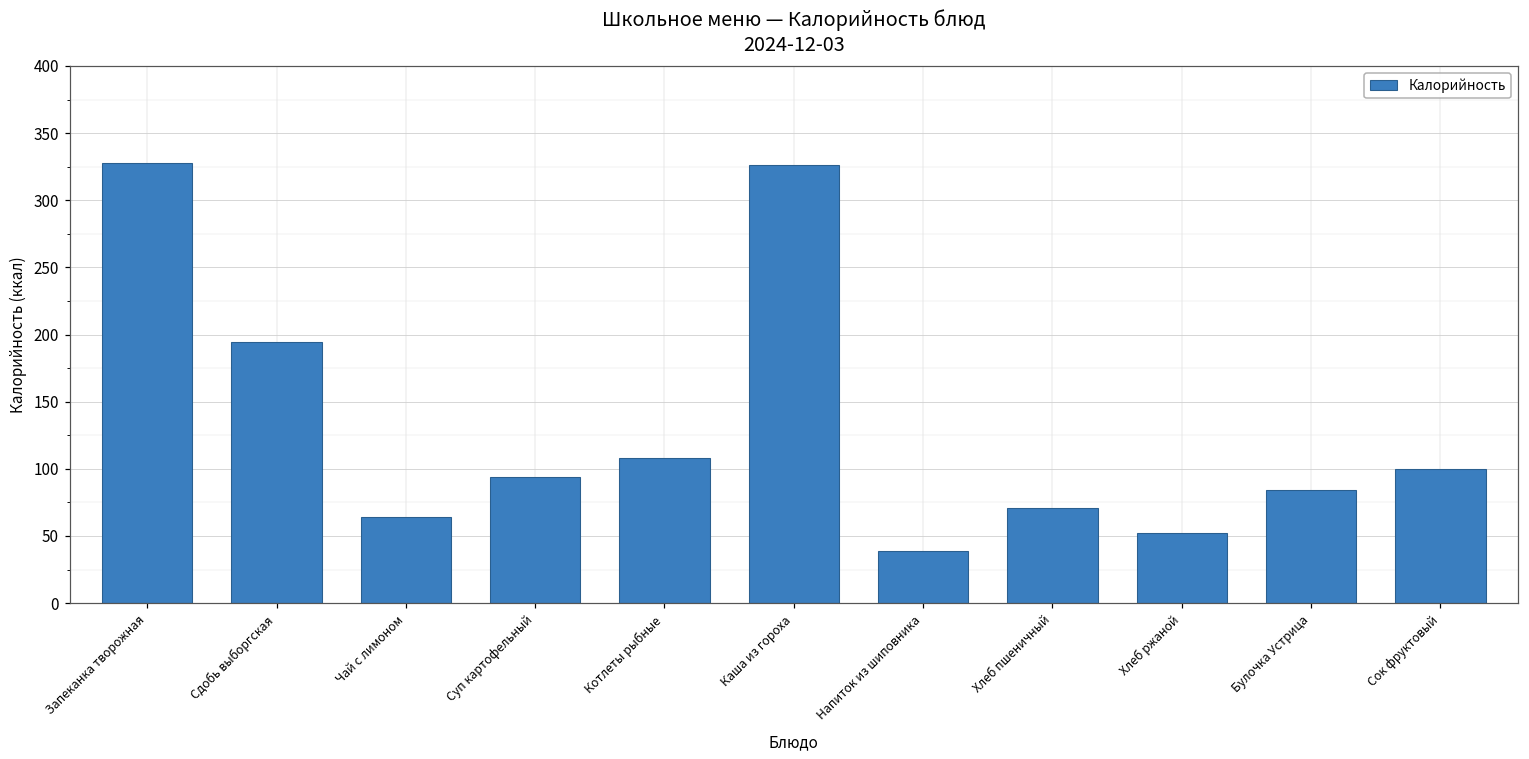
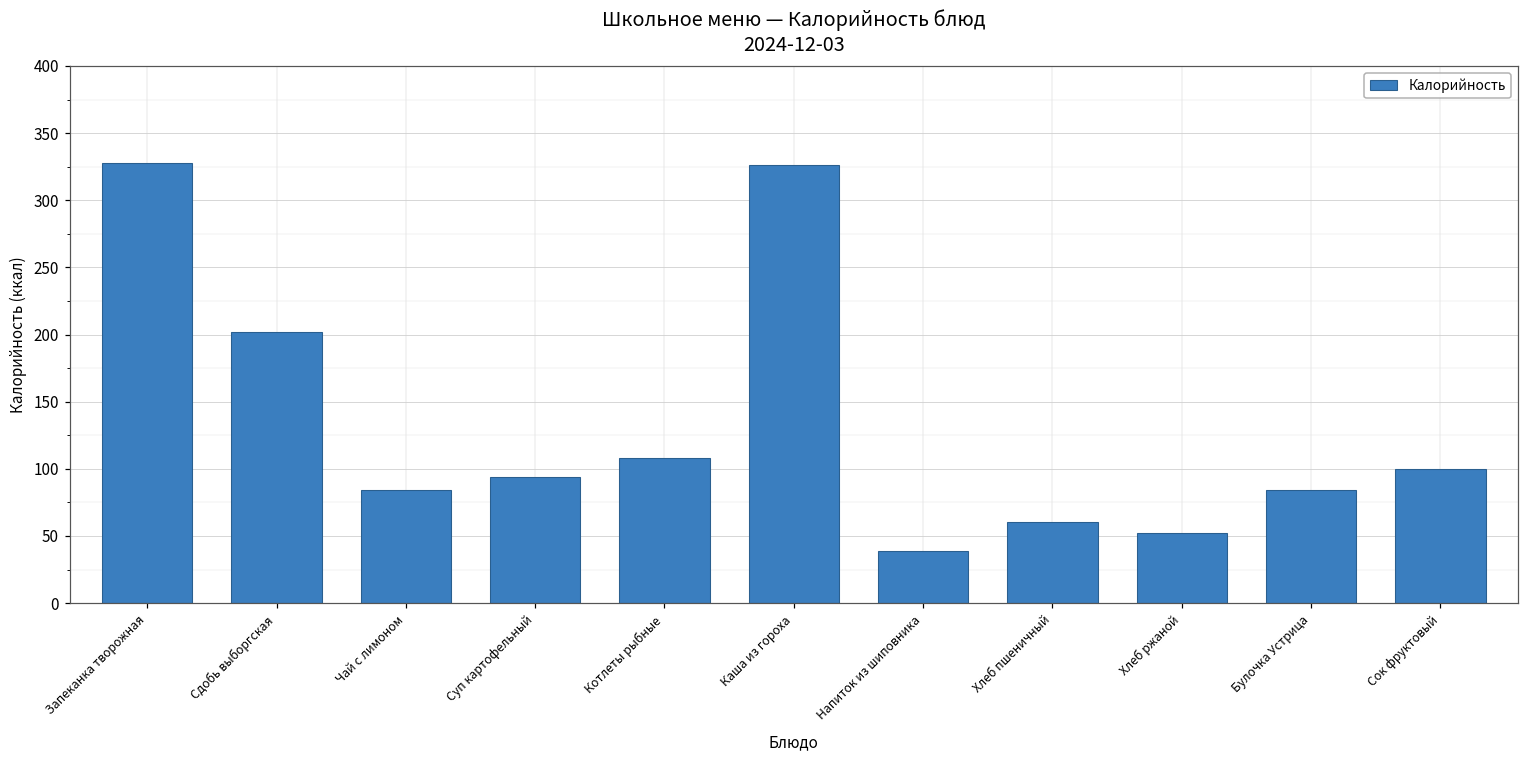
Сдобь выборгская: 194 -> 202
Чай с лимоном: 64 -> 84
Хлеб пшеничный: 71 -> 60
